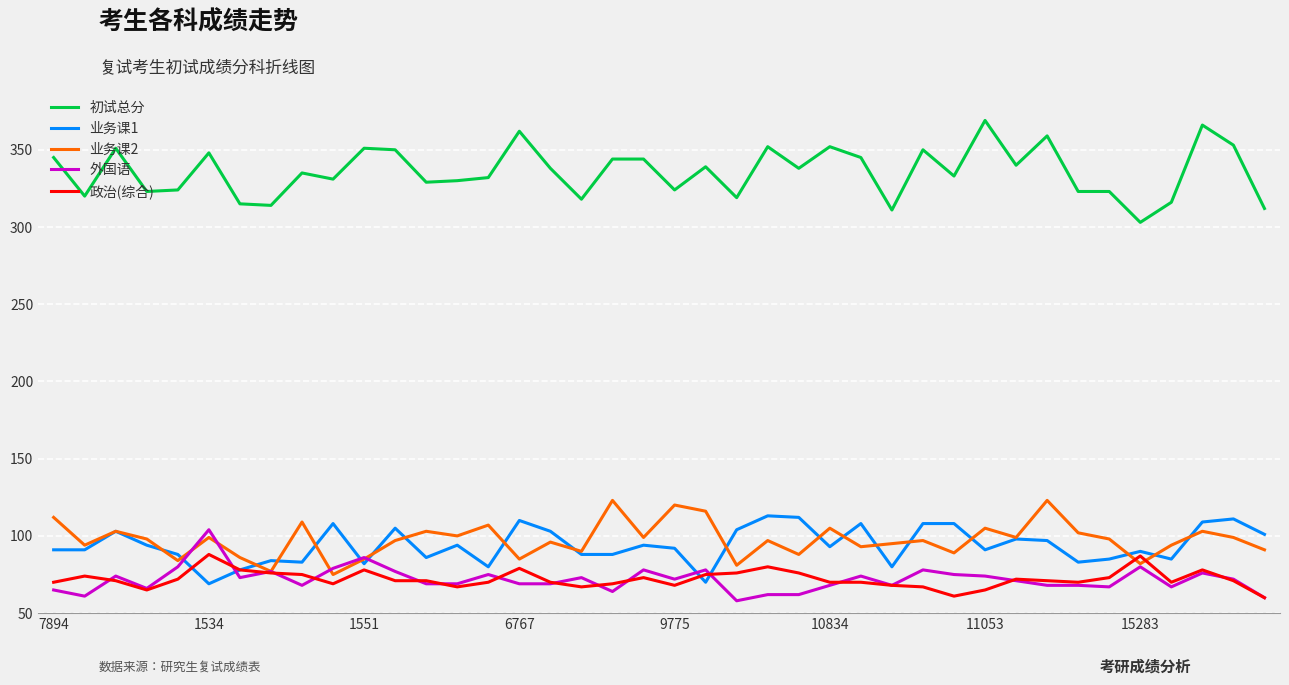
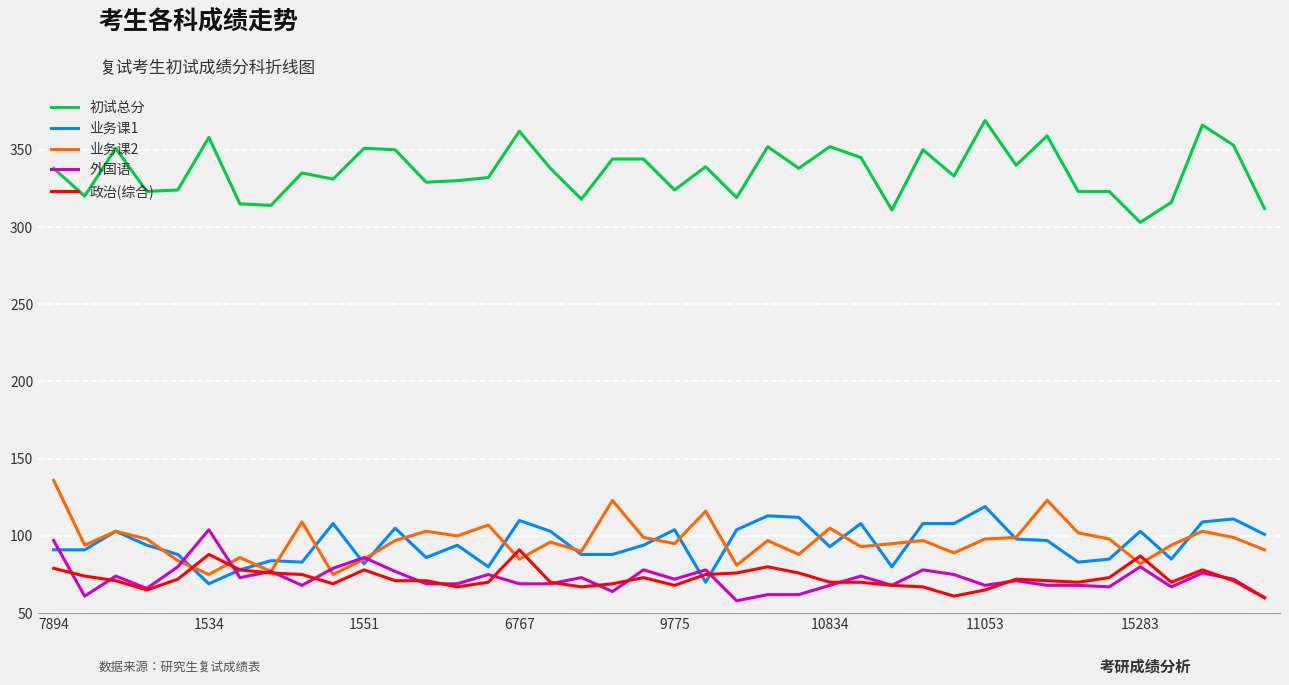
初试总分, 7894: 345 -> 338
业务课2, 7894: 112 -> 136
外国语, 7894: 65 -> 97
政治(综合), 7894: 70 -> 79
初试总分, 1534: 348 -> 358
业务课2, 1534: 99 -> 75
政治(综合), 6767: 79 -> 91
业务课1, 9775: 92 -> 104
业务课2, 9775: 120 -> 95
业务课1, 11053: 91 -> 119
业务课2, 11053: 105 -> 98
外国语, 11053: 74 -> 68
业务课1, 15283: 90 -> 103
